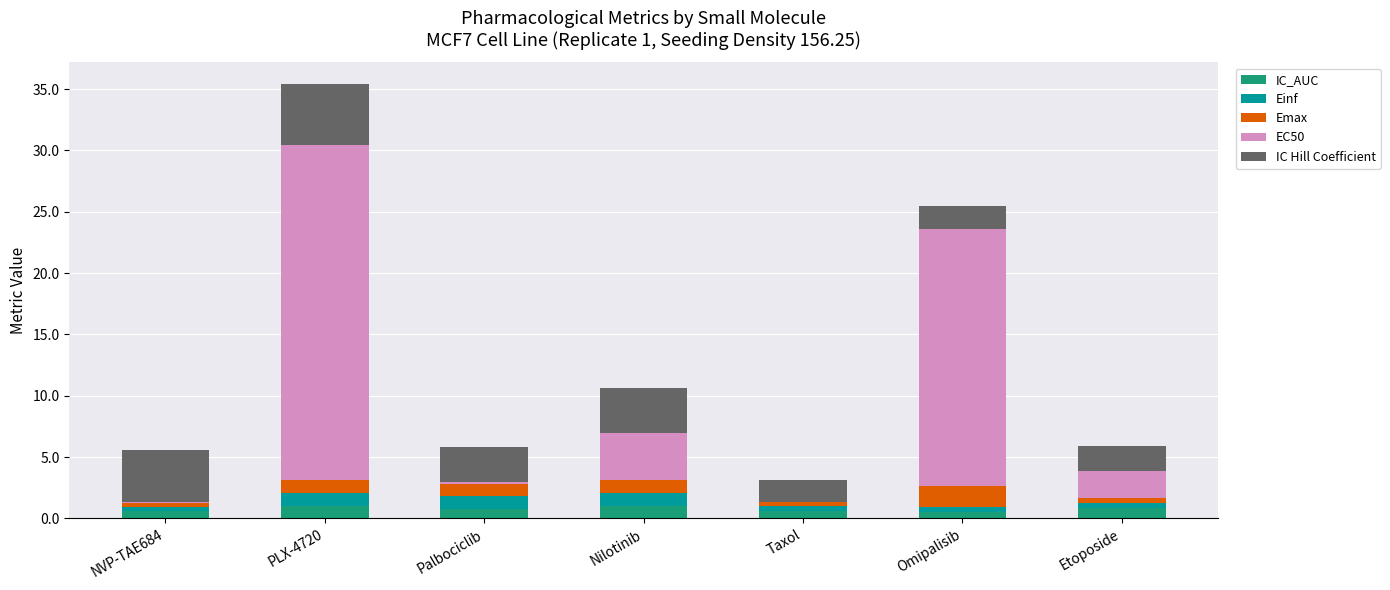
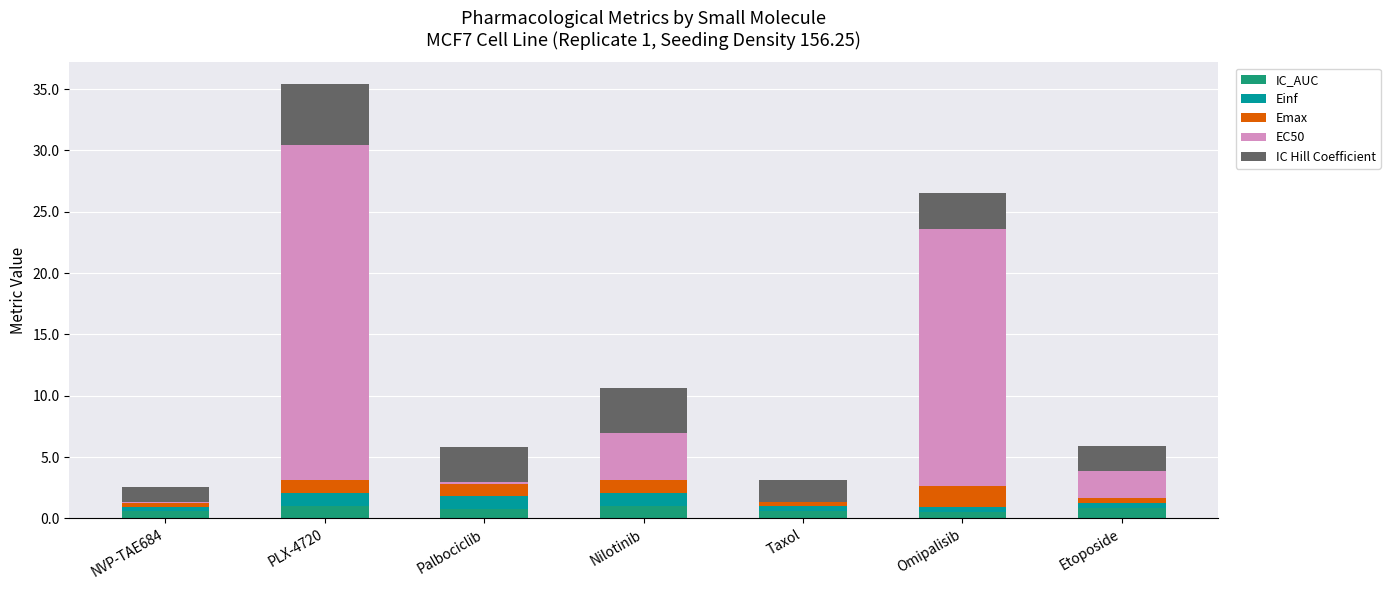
IC Hill Coefficient, NVP-TAE684: 4.3 -> 1.2
IC Hill Coefficient, Omipalisib: 1.9 -> 3.0
